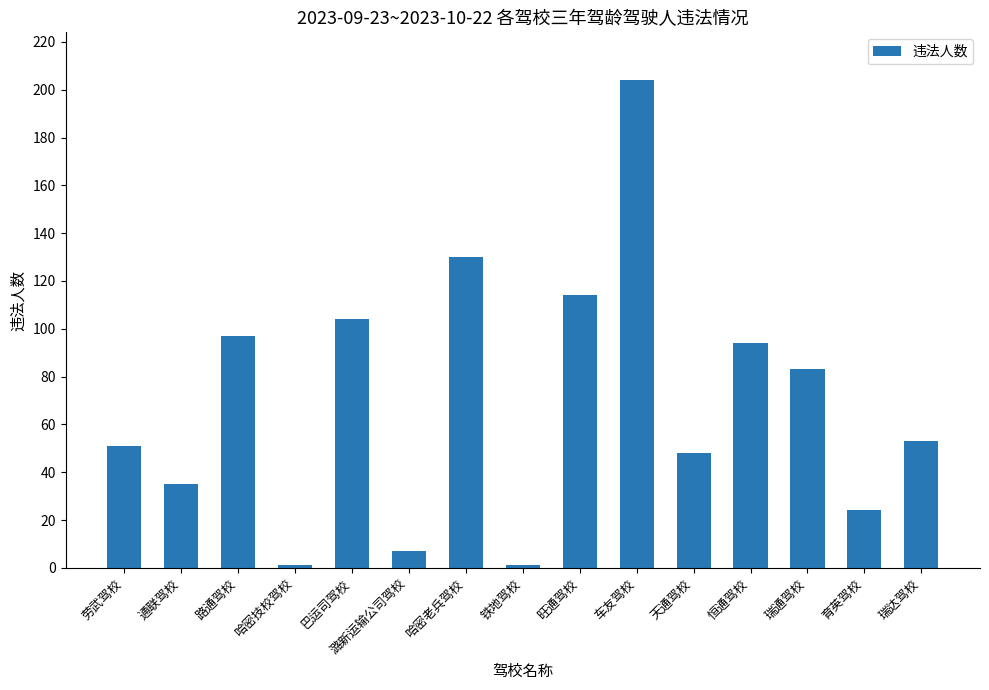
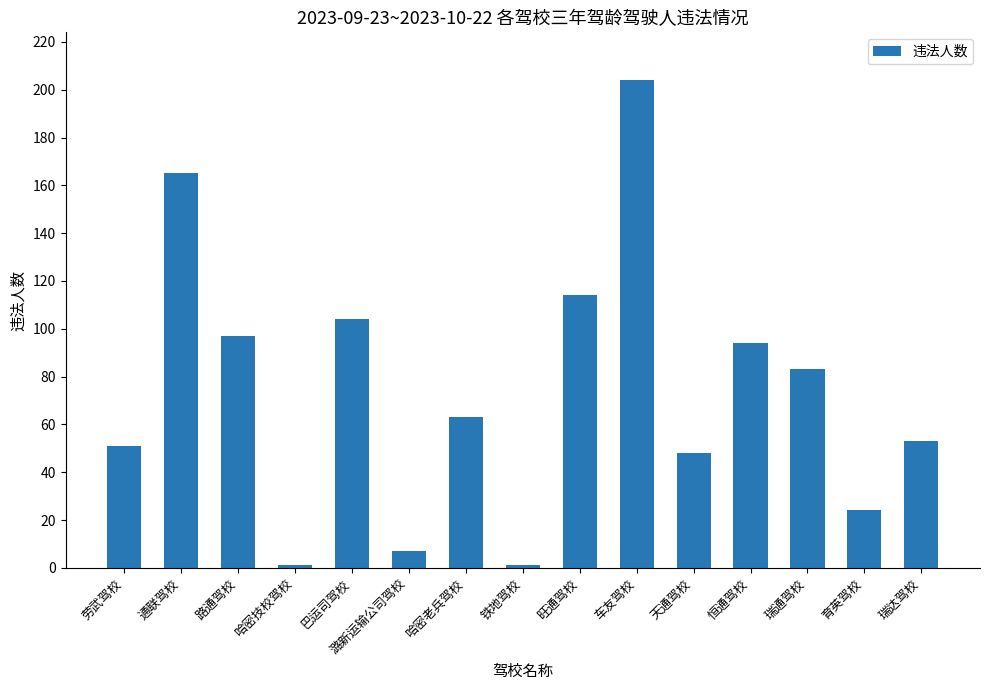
通联驾校: 35 -> 165
哈密老兵驾校: 130 -> 63
